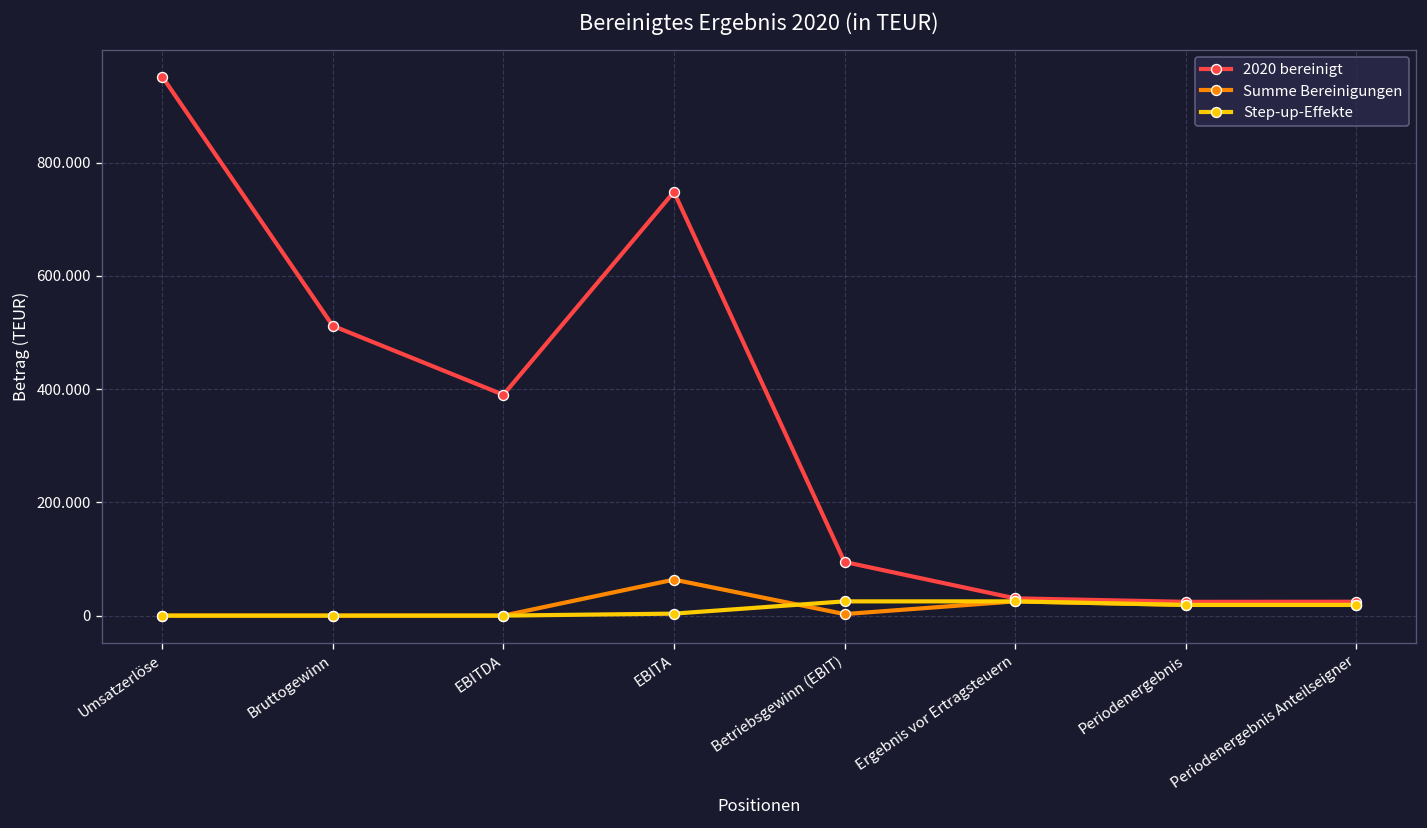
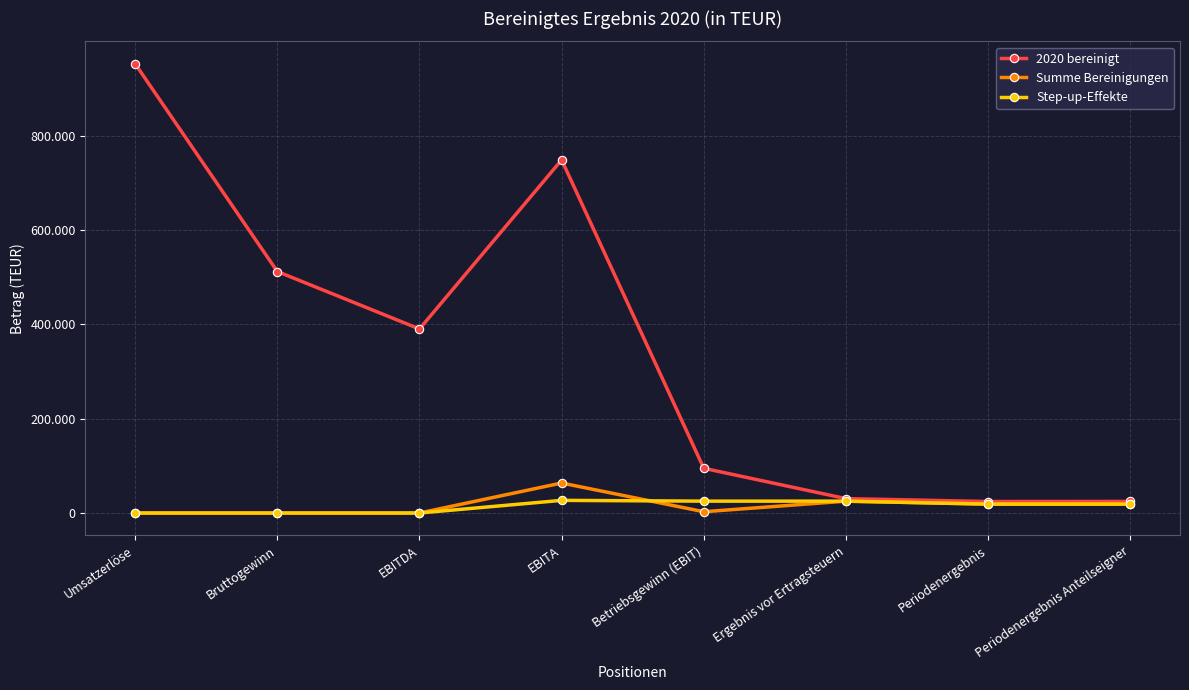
Step-up-Effekte, EBITA: 0 -> 30
